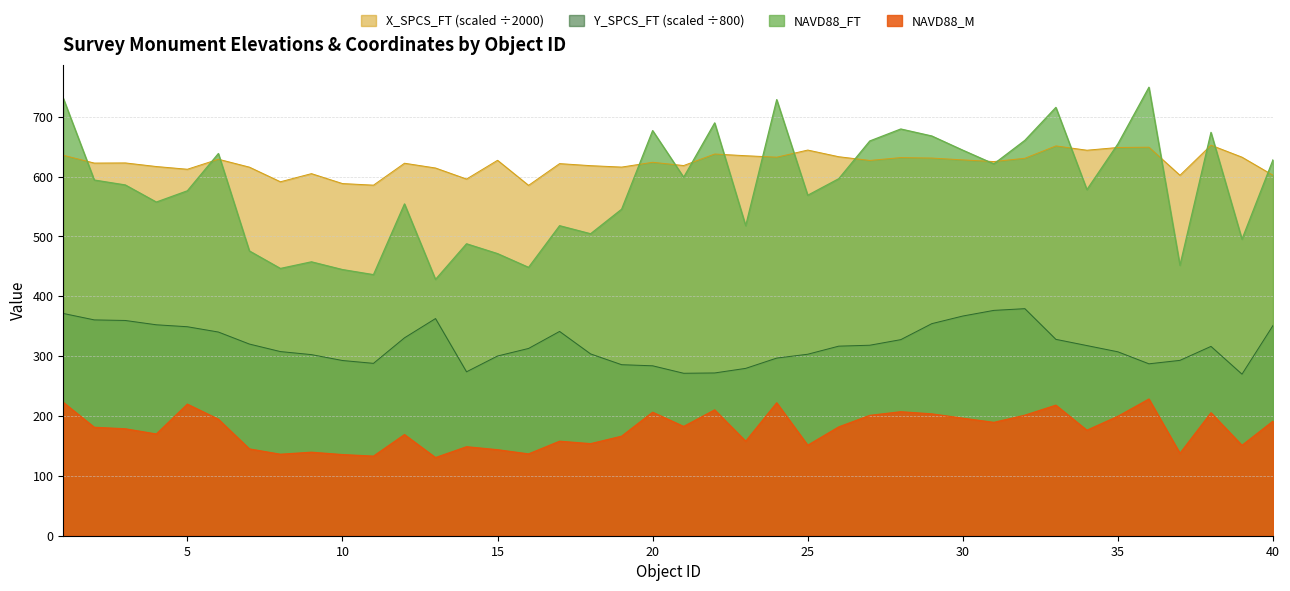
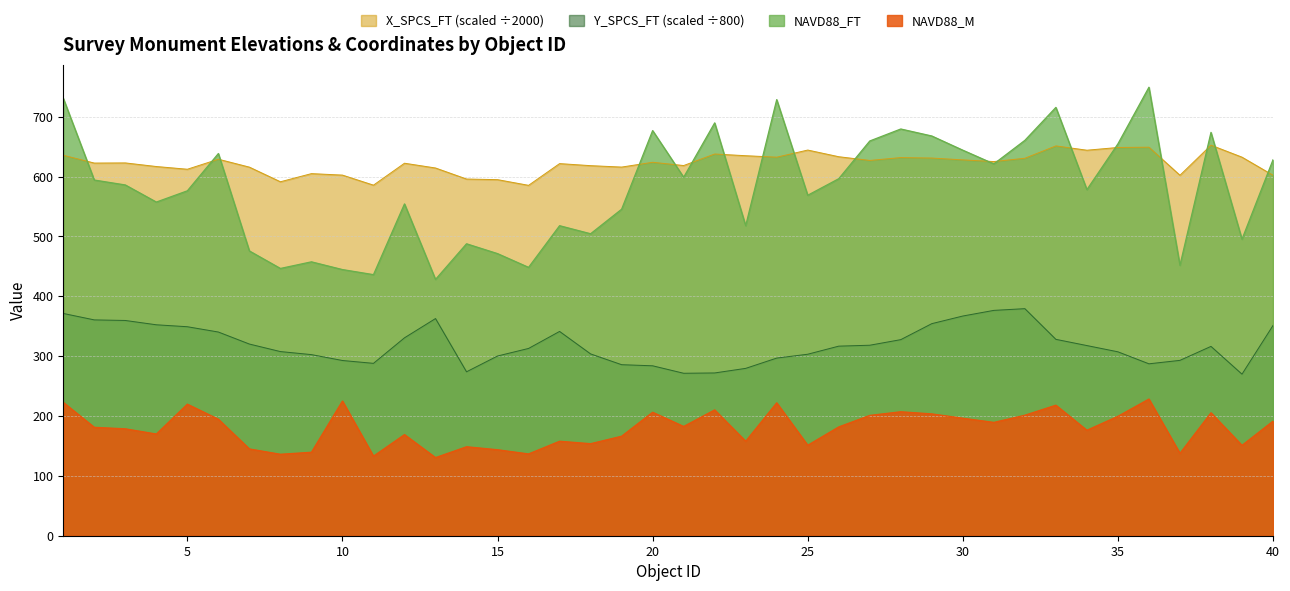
X_SPCS_FT (scaled ÷2000), 10: 590 -> 600
NAVD88_M, 10: 140 -> 230
X_SPCS_FT (scaled ÷2000), 15: 630 -> 590
